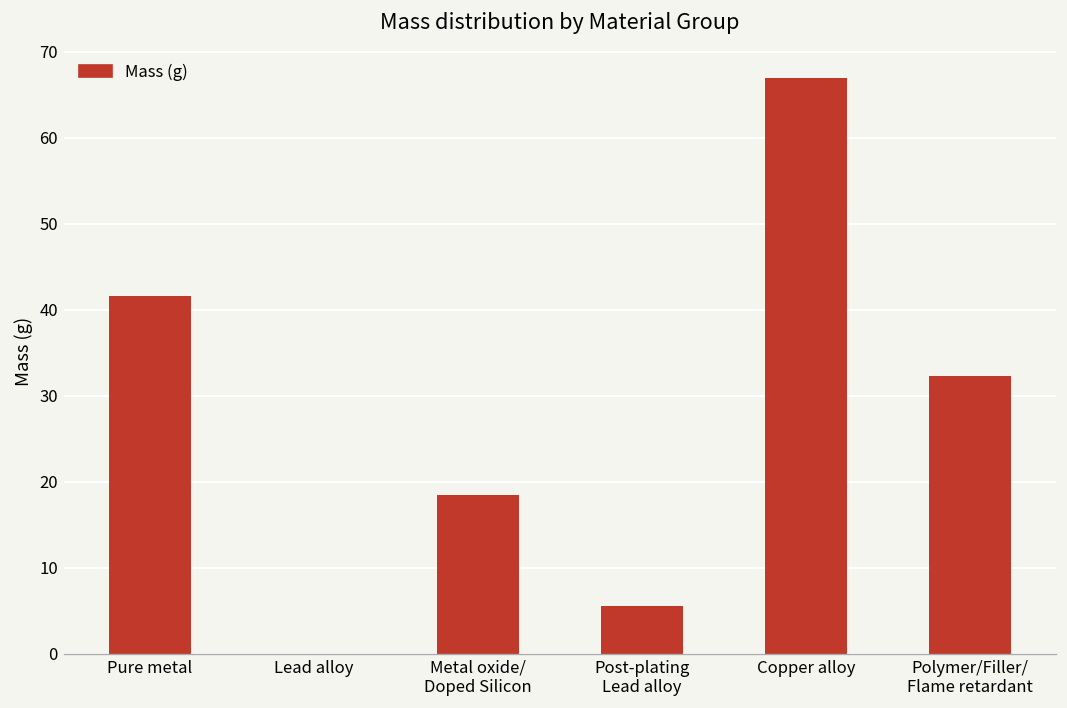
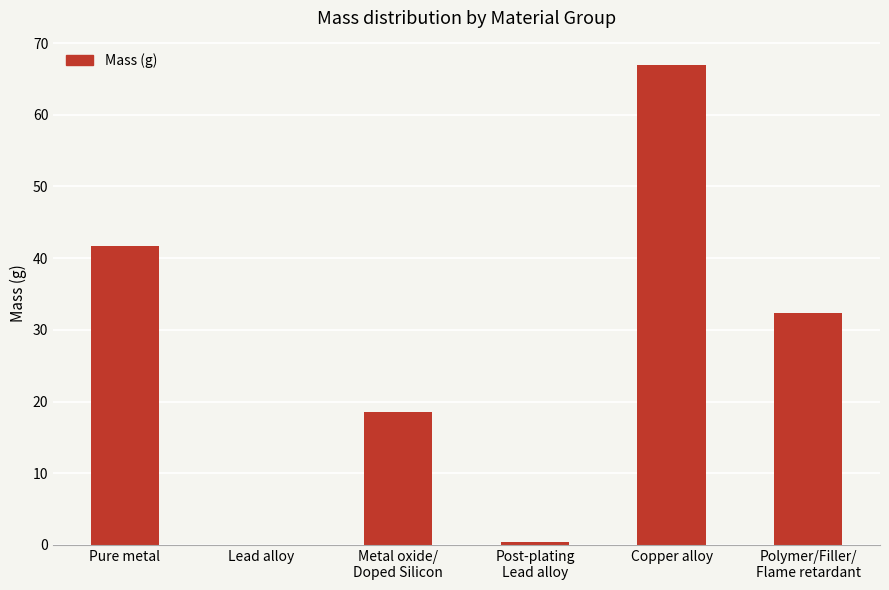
Post-plating Lead alloy: 6 -> 0
